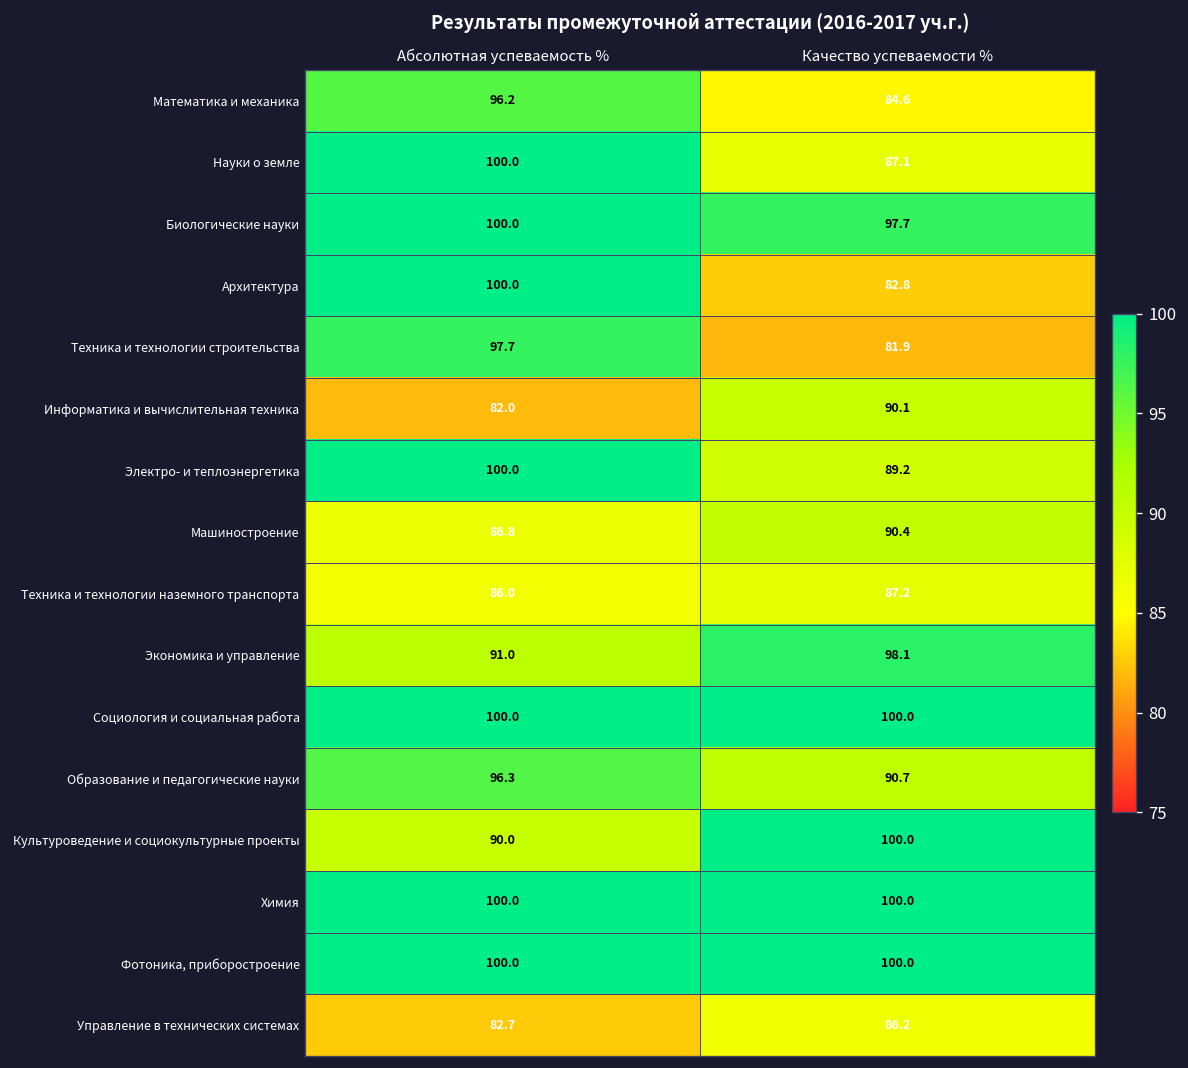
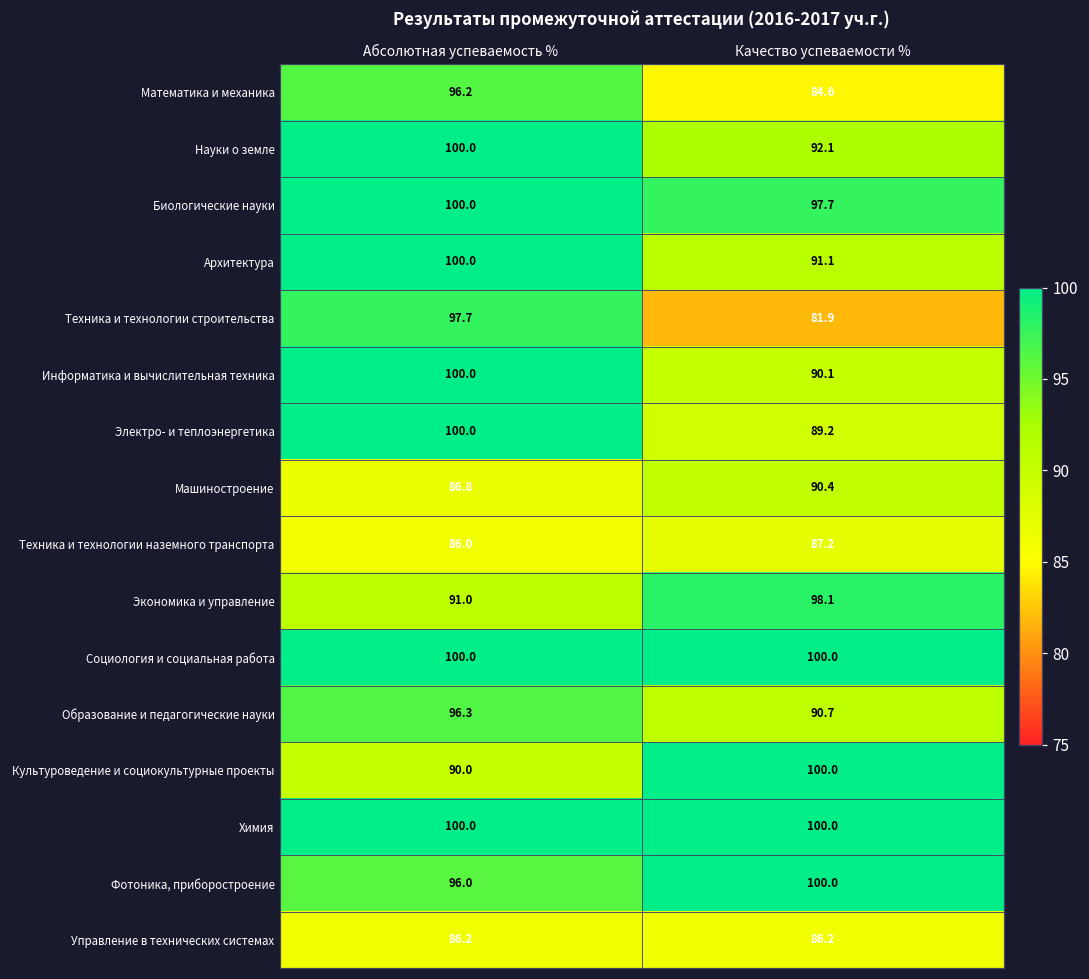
Науки о земле, Качество успеваемости %: 87.1 -> 92.1
Архитектура, Качество успеваемости %: 82.8 -> 91.1
Информатика и вычислительная техника, Абсолютная успеваемость %: 82.0 -> 100.0
Фотоника, приборостроение, Абсолютная успеваемость %: 100.0 -> 96.0
Управление в технических системах, Абсолютная успеваемость %: 82.7 -> 86.2
